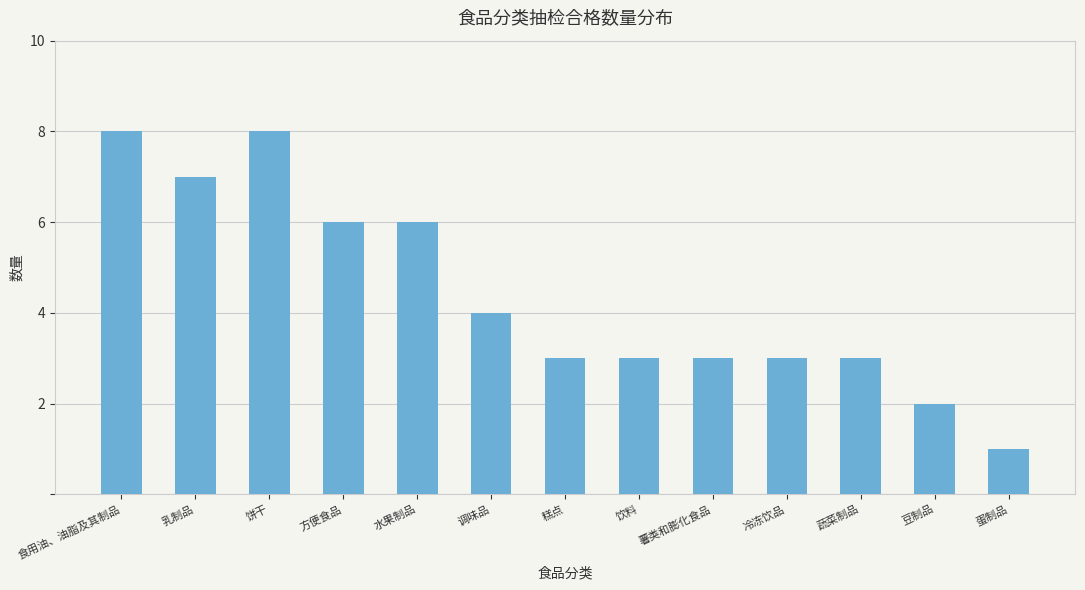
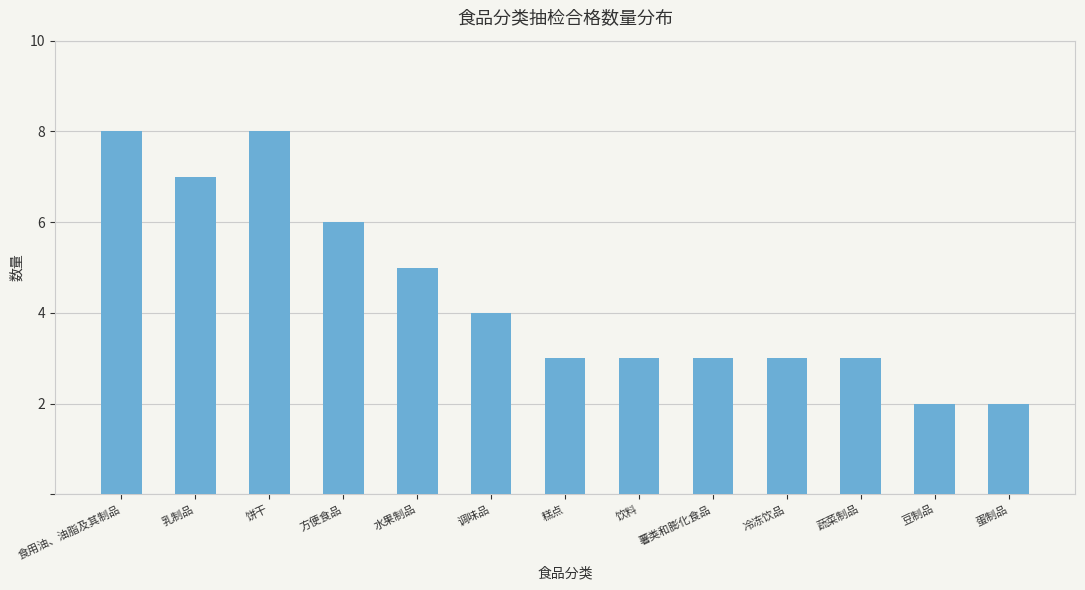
水果制品: 6 -> 5
蛋制品: 1 -> 2
